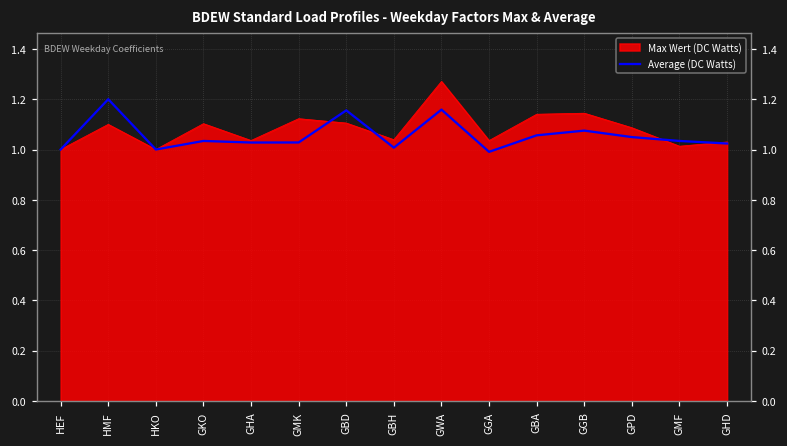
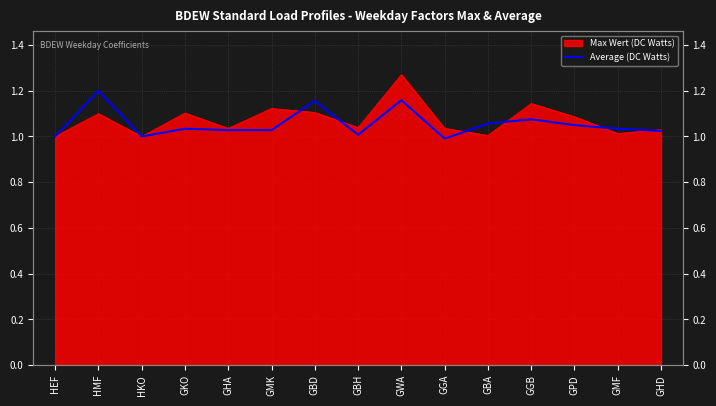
Max Wert (DC Watts), GBA: 1.14 -> 1.00
